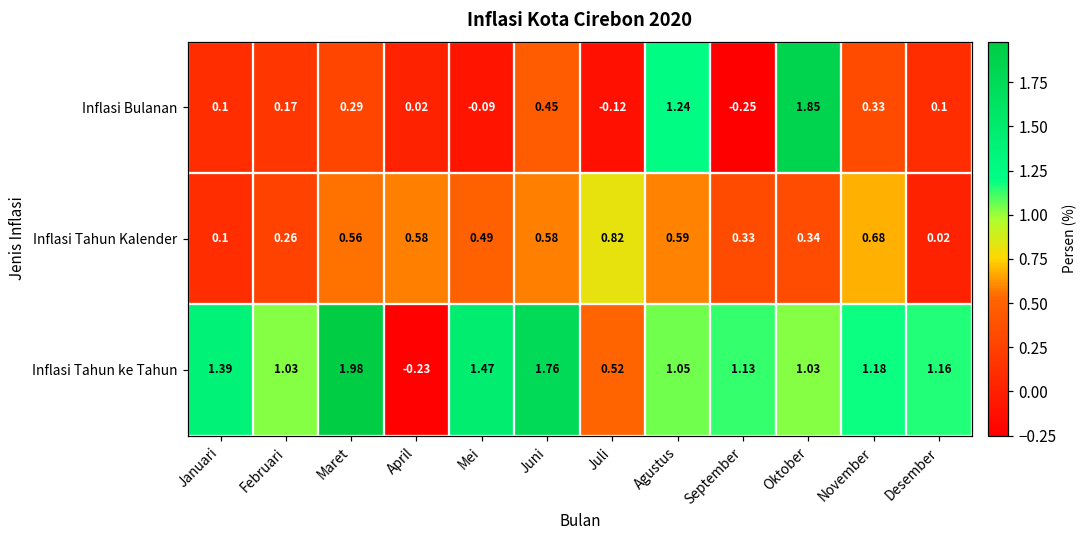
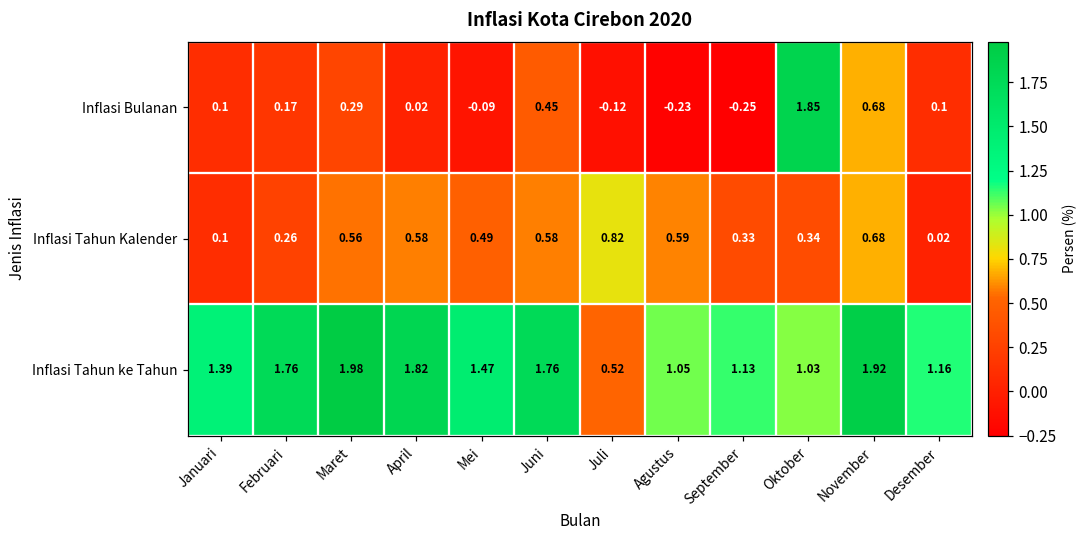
Inflasi Bulanan, Agustus: 1.24 -> -0.23
Inflasi Bulanan, November: 0.33 -> 0.68
Inflasi Tahun ke Tahun, Februari: 1.03 -> 1.76
Inflasi Tahun ke Tahun, April: -0.23 -> 1.82
Inflasi Tahun ke Tahun, November: 1.18 -> 1.92
